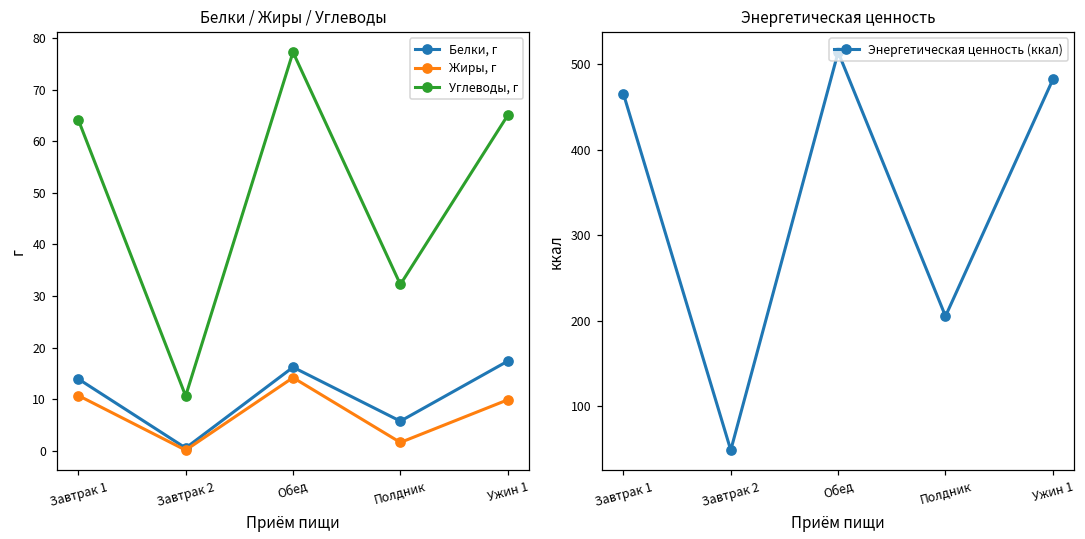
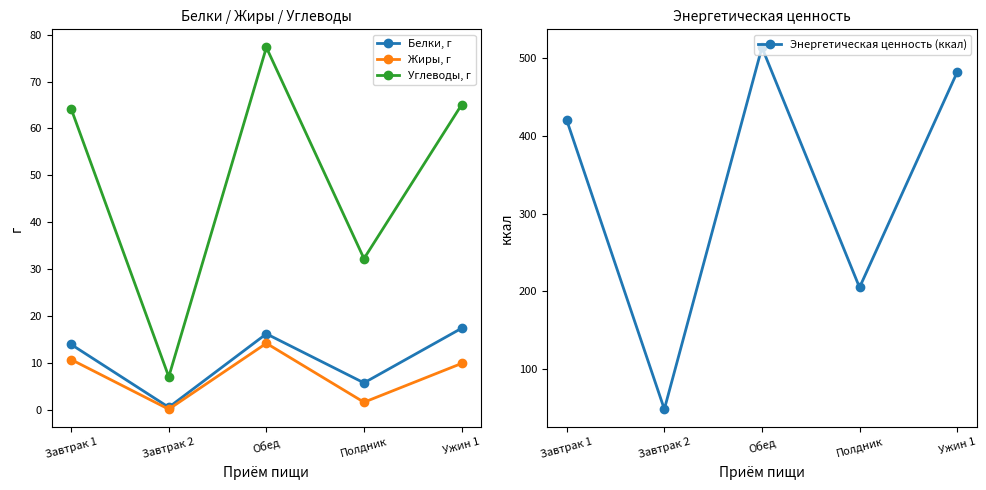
Белки / Жиры / Углеводы, Углеводы, г, Завтрак 2: 11 -> 7
Энергетическая ценность, Завтрак 1: 470 -> 420
